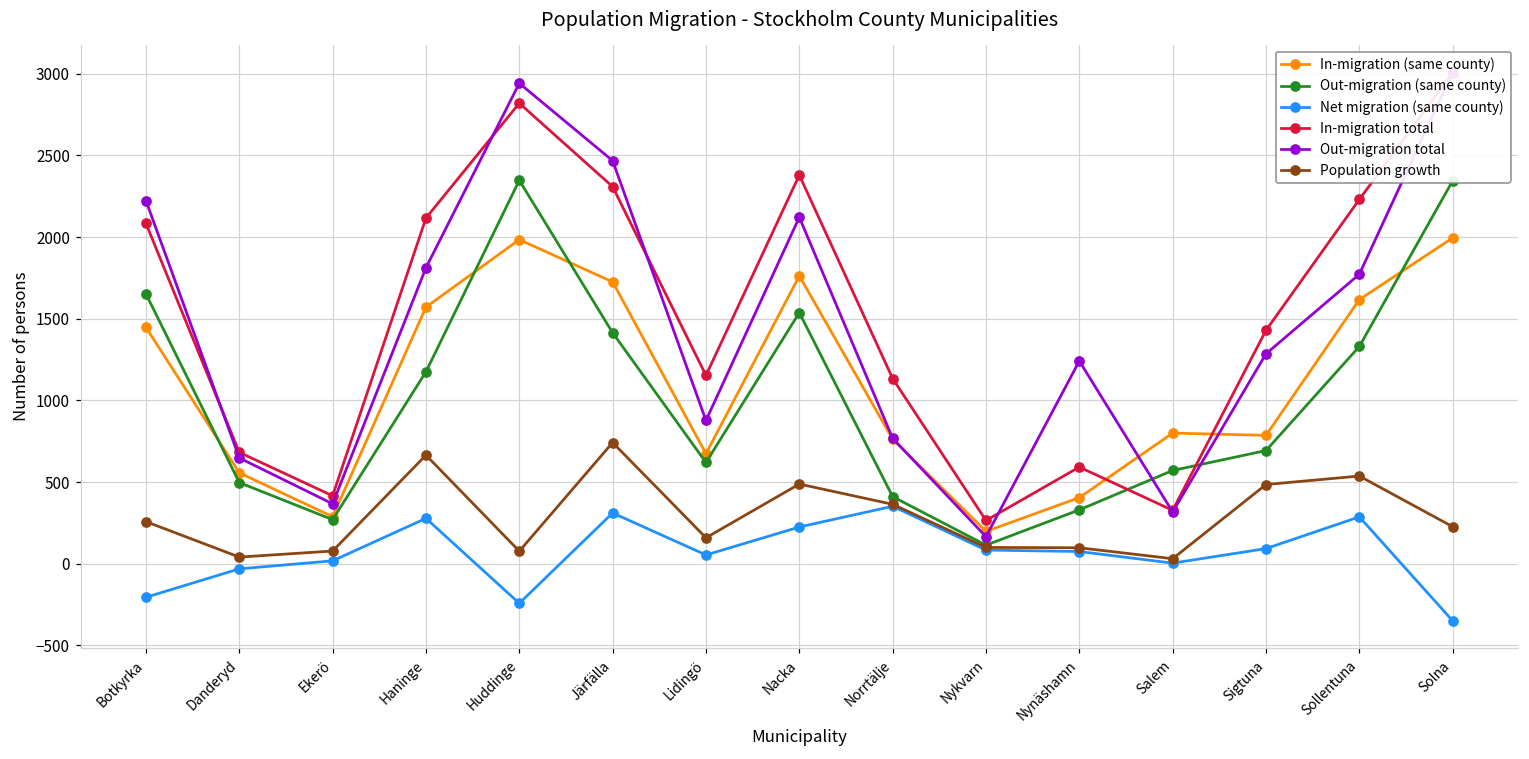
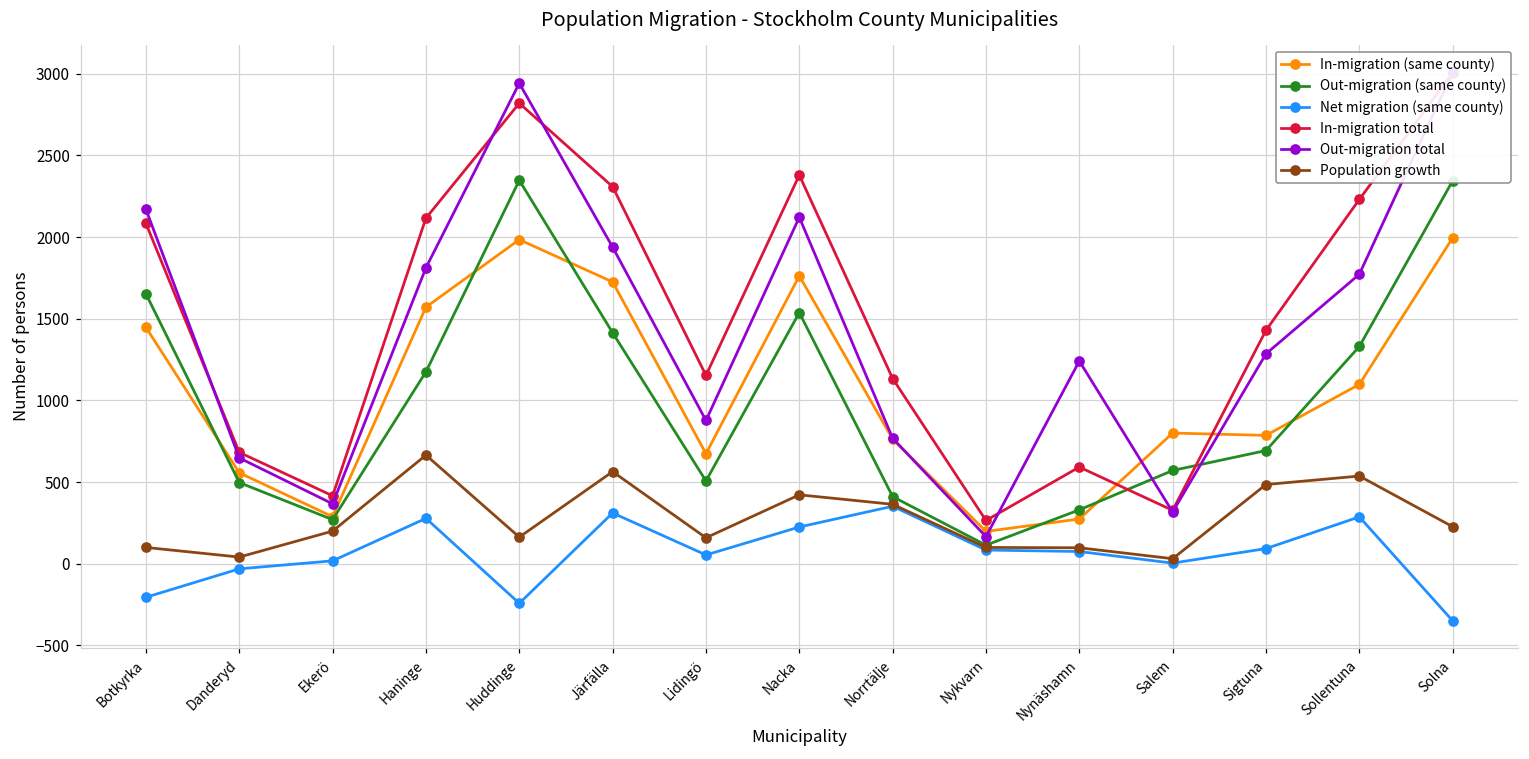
Out-migration total, Botkyrka: 2220 -> 2170
Population growth, Botkyrka: 260 -> 100
Population growth, Ekerö: 80 -> 200
Population growth, Huddinge: 80 -> 160
Out-migration total, Järfälla: 2470 -> 1940
Population growth, Järfälla: 740 -> 560
Out-migration (same county), Lidingö: 620 -> 510
Population growth, Nacka: 490 -> 420
In-migration (same county), Nynäshamn: 410 -> 270
In-migration (same county), Sollentuna: 1620 -> 1100
